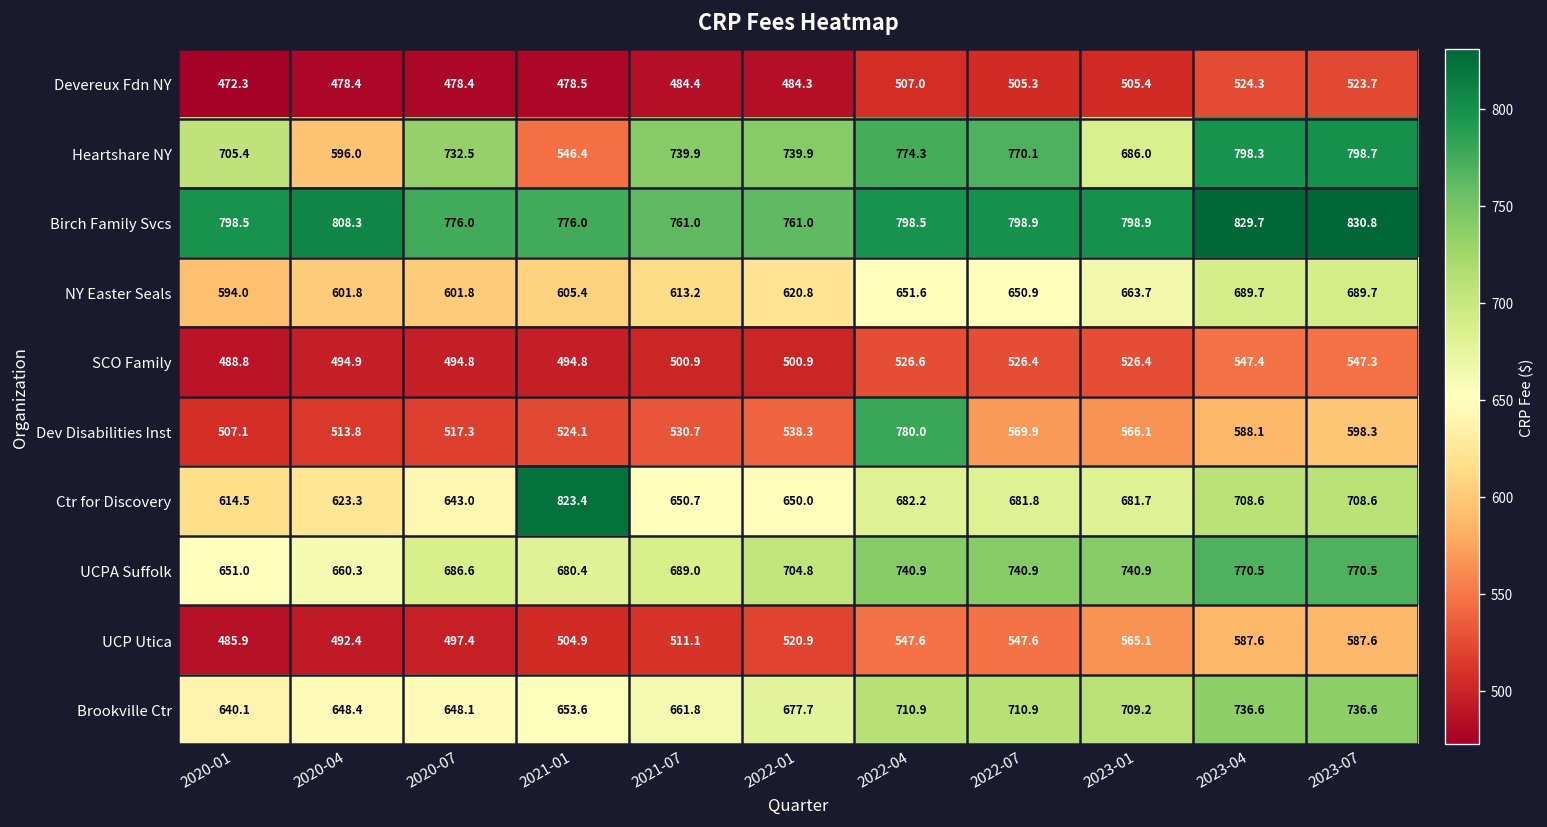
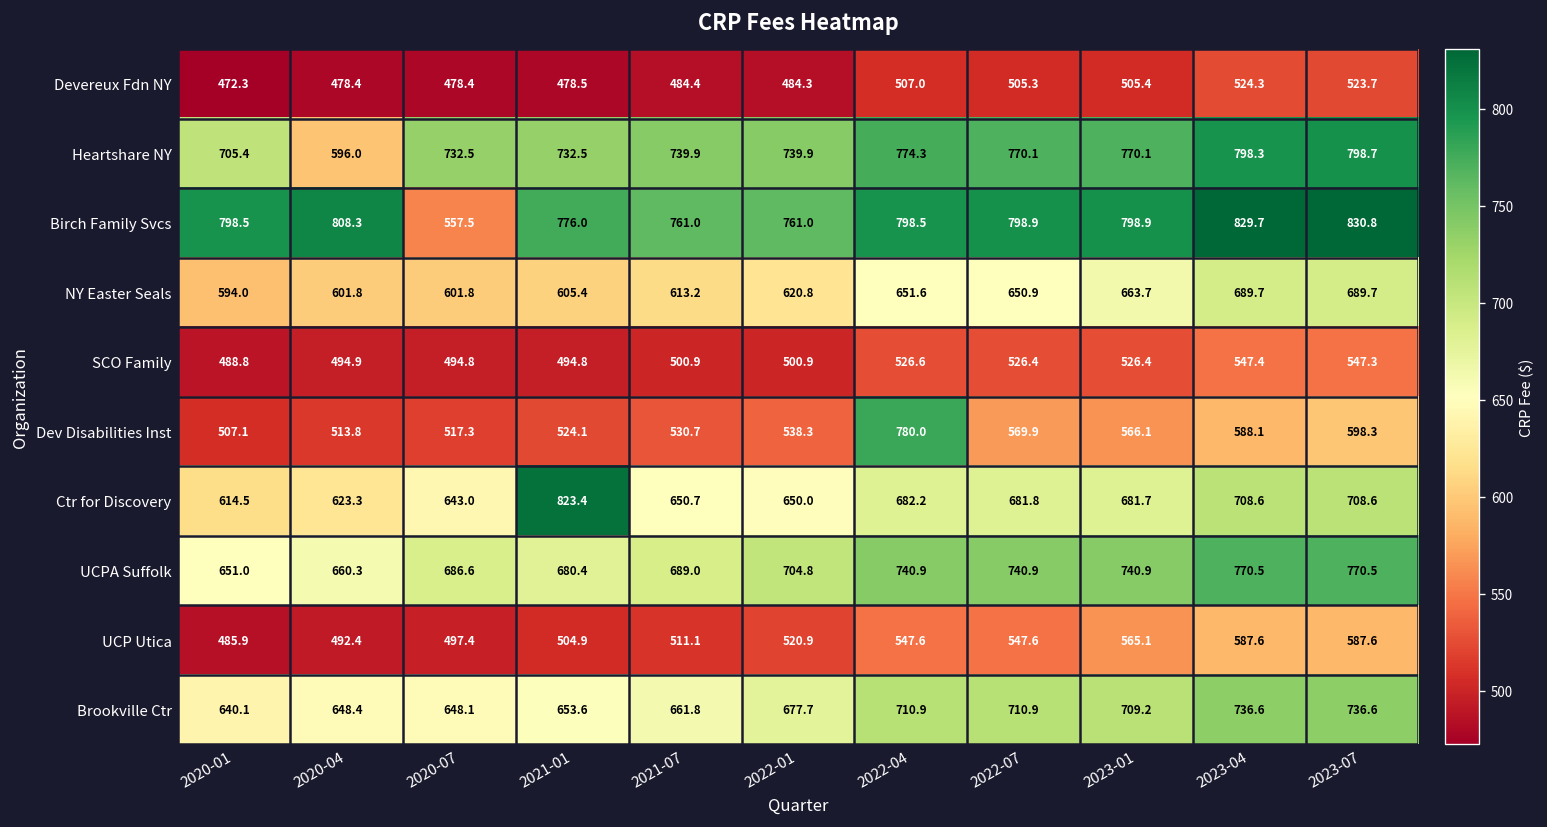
Heartshare NY, 2021-01: 546.4 -> 732.5
Heartshare NY, 2023-01: 686.0 -> 770.1
Birch Family Svcs, 2020-07: 776.0 -> 557.5
